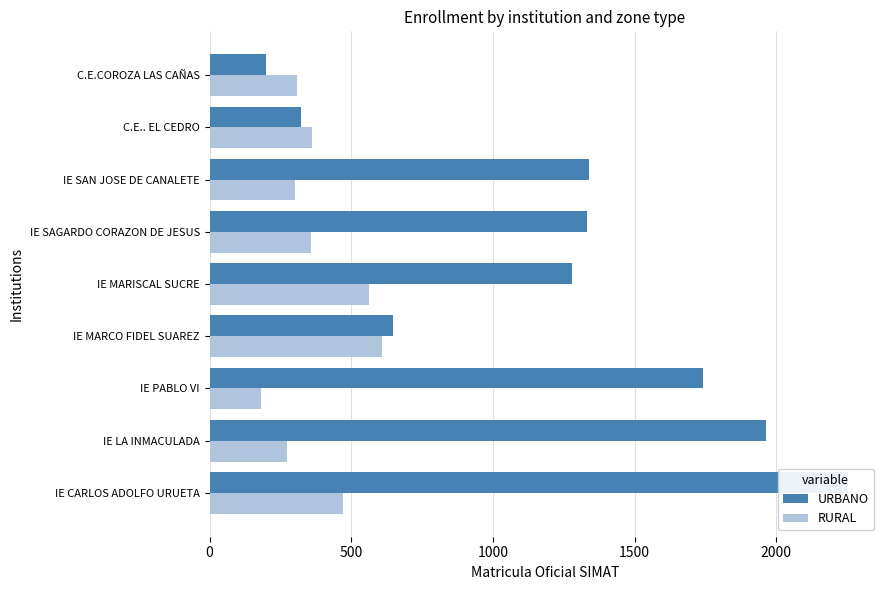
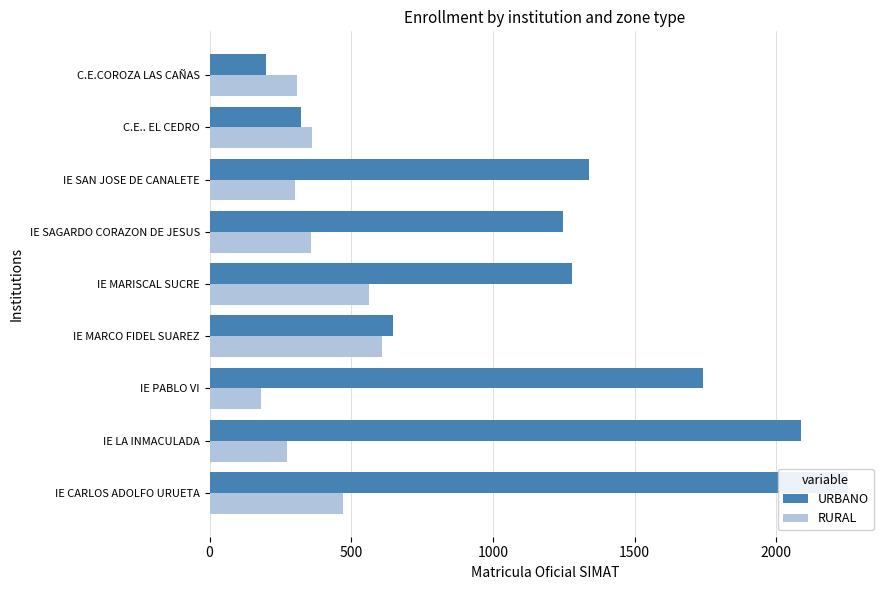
URBANO, IE SAGARDO CORAZON DE JESUS: 1330 -> 1250
URBANO, IE LA INMACULADA: 1970 -> 2090
